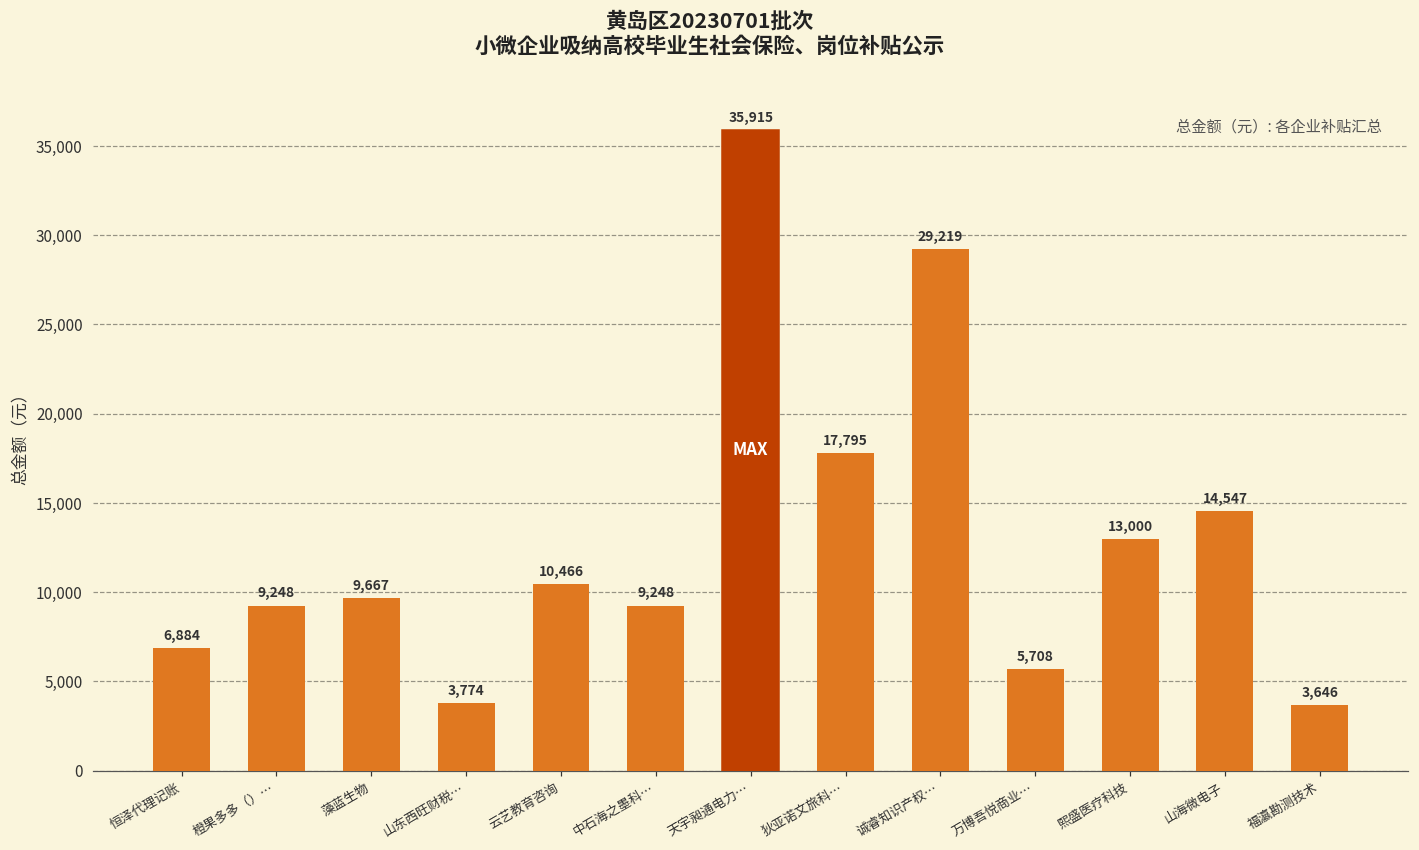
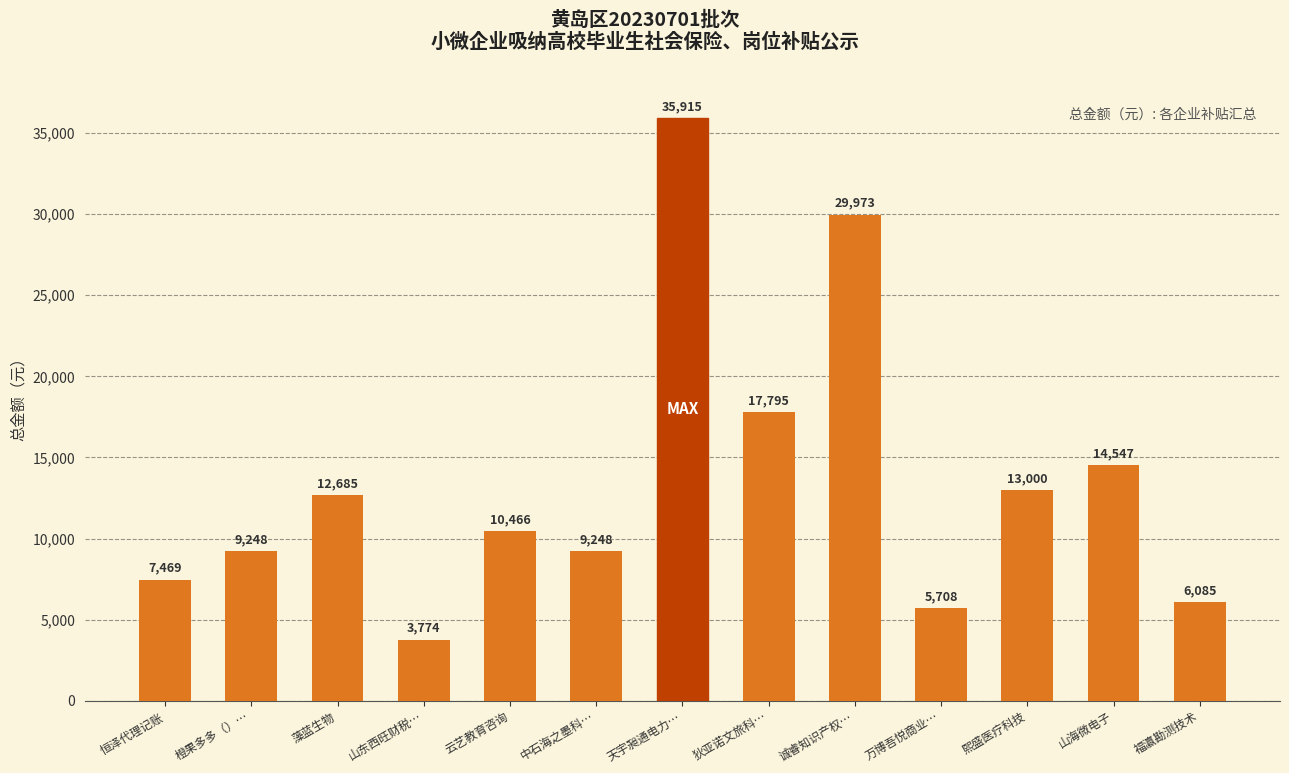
恒泽代理记账: 6,884 -> 7,469
藻蓝生物: 9,667 -> 12,685
诚睿知识产权…: 29,219 -> 29,973
福瀛勘测技术: 3,646 -> 6,085
